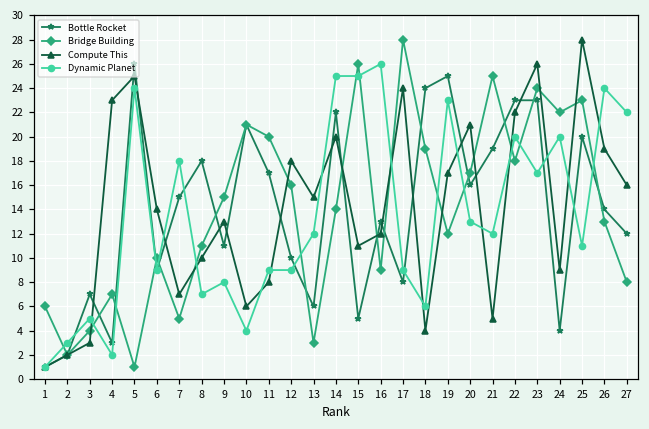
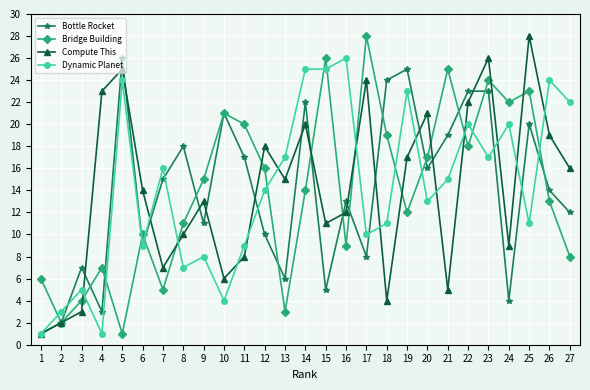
Dynamic Planet, 4: 2 -> 1
Dynamic Planet, 7: 18 -> 16
Dynamic Planet, 12: 9 -> 14
Dynamic Planet, 13: 12 -> 17
Dynamic Planet, 17: 9 -> 10
Dynamic Planet, 18: 6 -> 11
Dynamic Planet, 21: 12 -> 15
